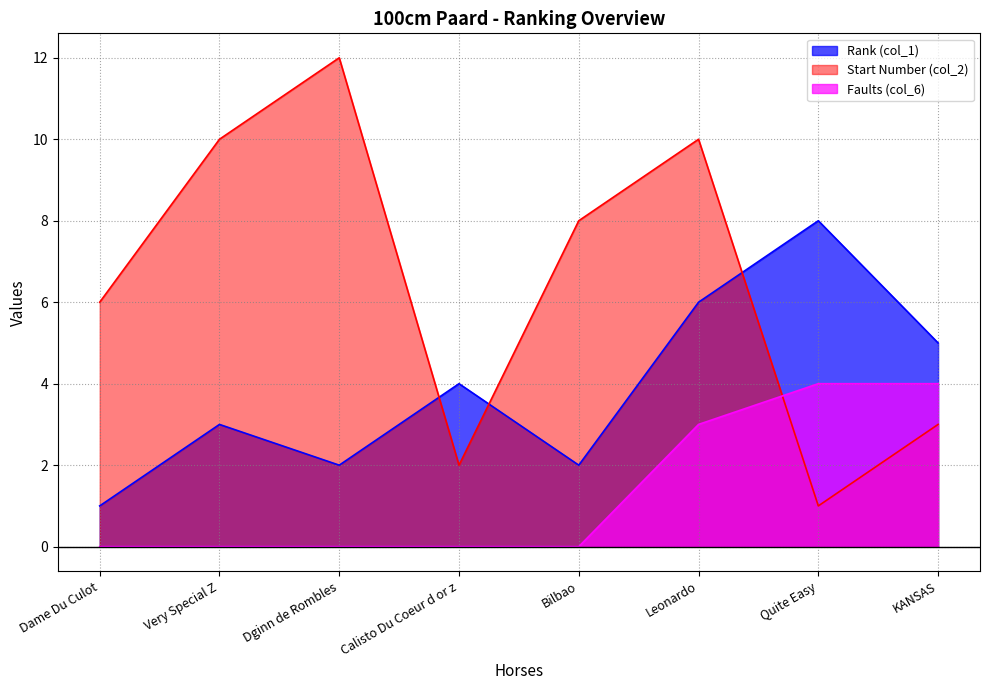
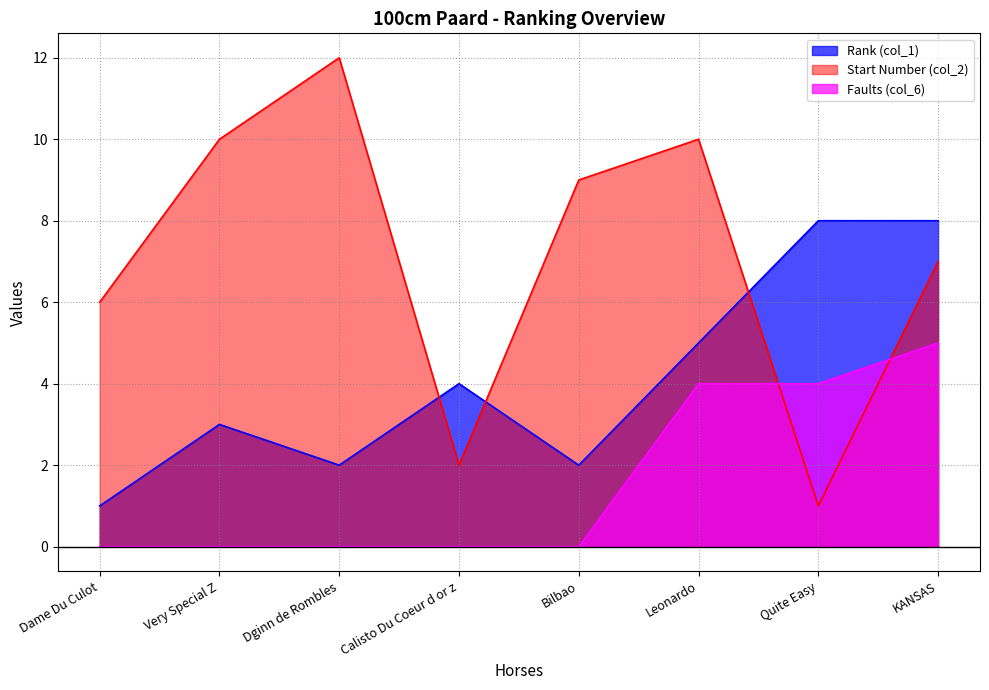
Start Number (col_2), Bilbao: 8 -> 9
Rank (col_1), Leonardo: 6 -> 5
Faults (col_6), Leonardo: 3 -> 4
Rank (col_1), KANSAS: 5 -> 8
Start Number (col_2), KANSAS: 3 -> 7
Faults (col_6), KANSAS: 4 -> 5
